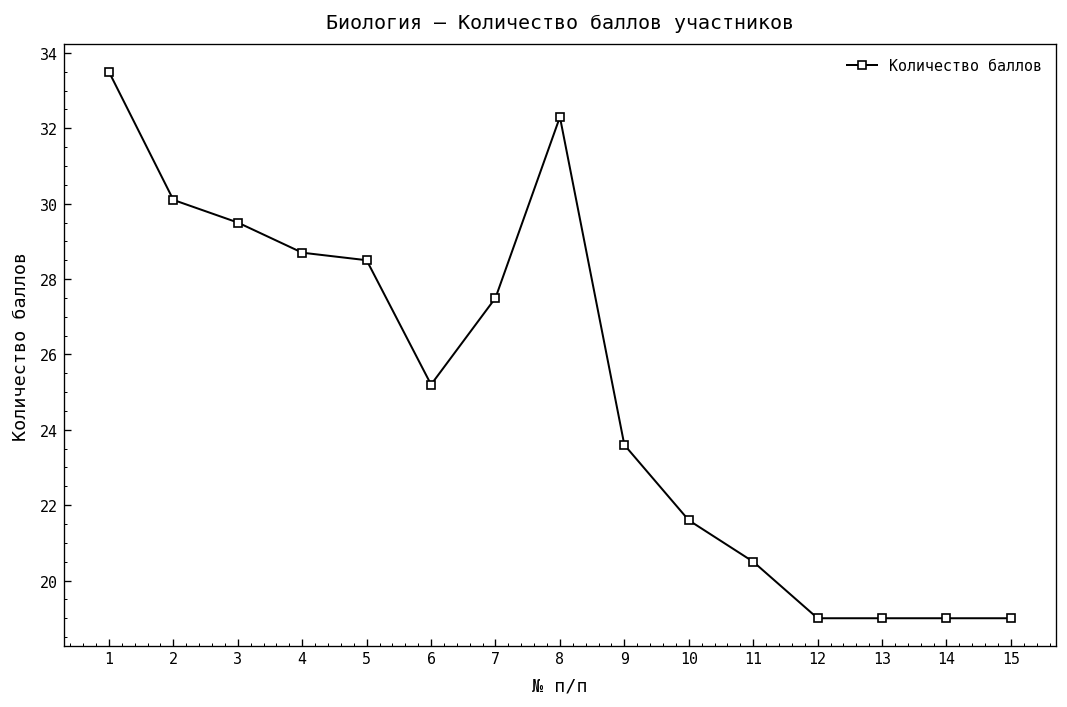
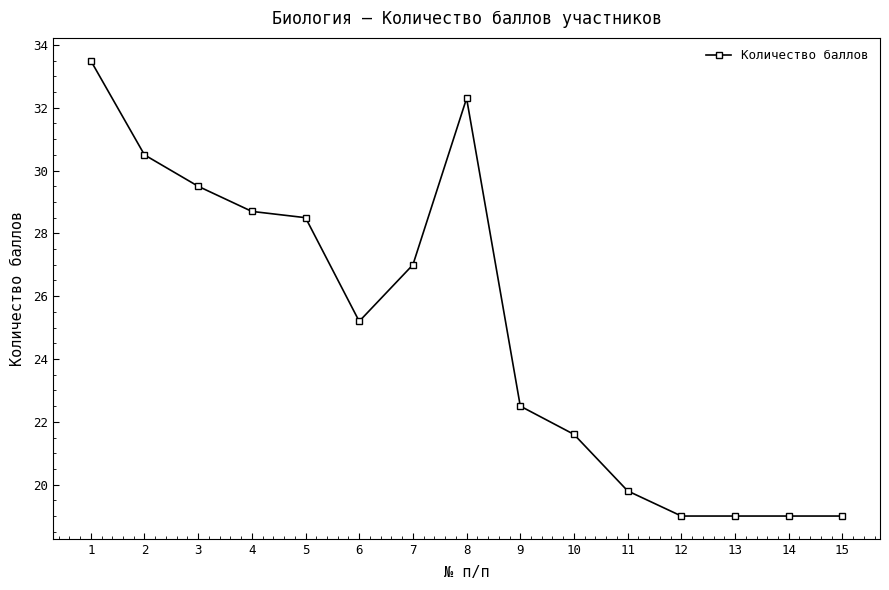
2: 30.1 -> 30.5
7: 27.5 -> 27.0
9: 23.6 -> 22.5
11: 20.5 -> 19.8
